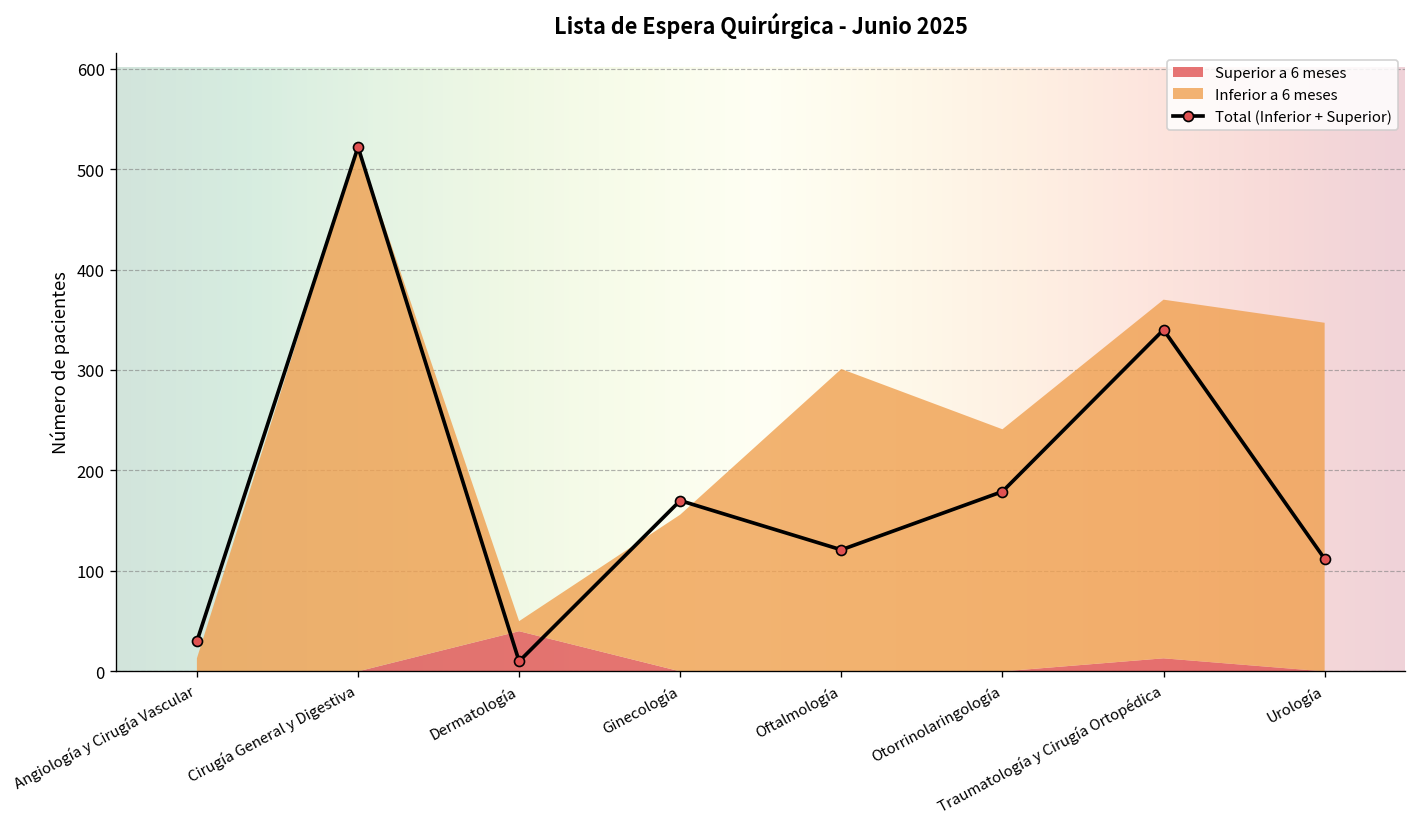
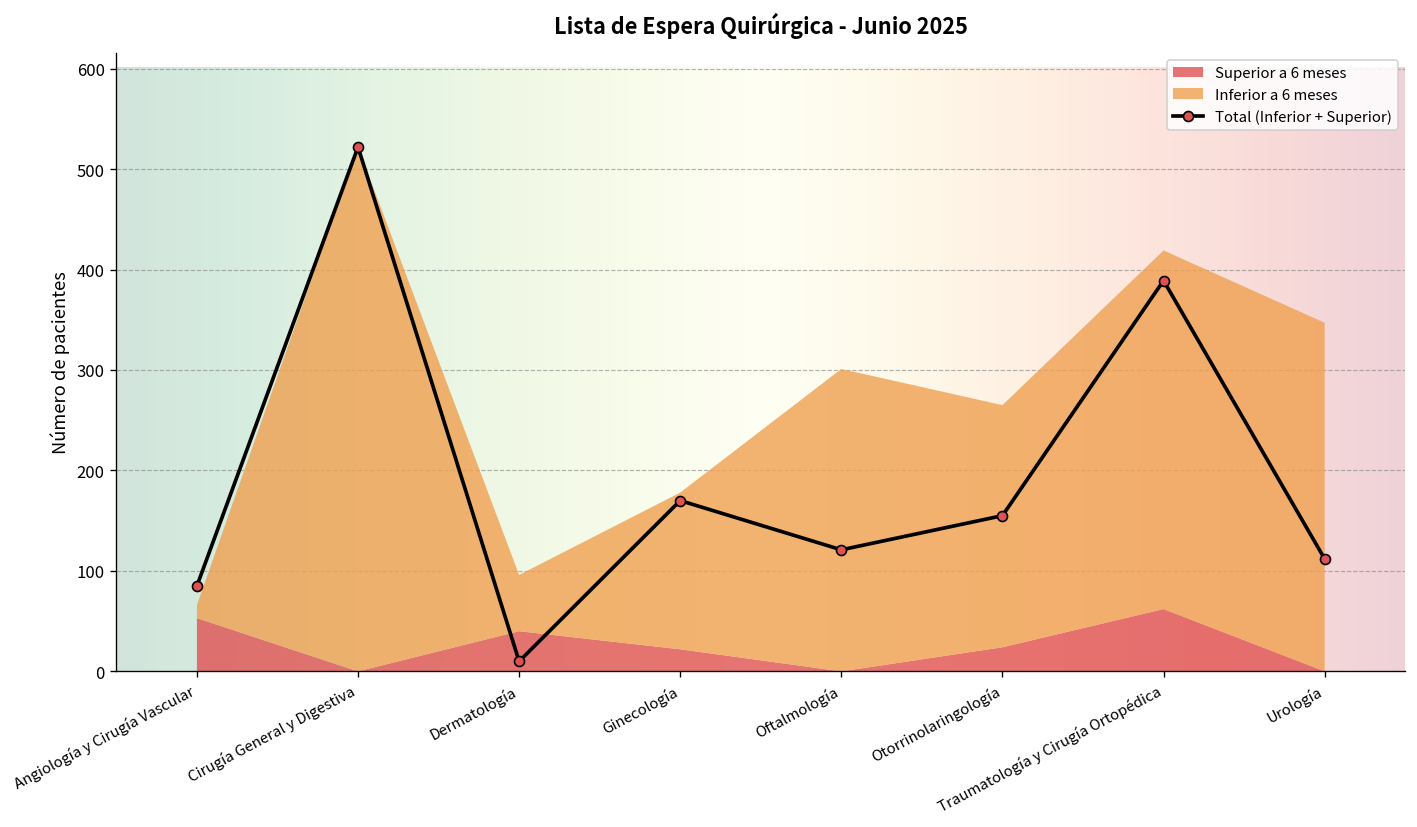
Total (Inferior + Superior), Angiología y Cirugía Vascular: 30 -> 90
Superior a 6 meses, Angiología y Cirugía Vascular: 0 -> 50
Inferior a 6 meses, Dermatología: 10 -> 60
Superior a 6 meses, Ginecología: 0 -> 20
Total (Inferior + Superior), Otorrinolaringología: 180 -> 160
Superior a 6 meses, Otorrinolaringología: 0 -> 20
Total (Inferior + Superior), Traumatología y Cirugía Ortopédica: 340 -> 390
Superior a 6 meses, Traumatología y Cirugía Ortopédica: 10 -> 60
